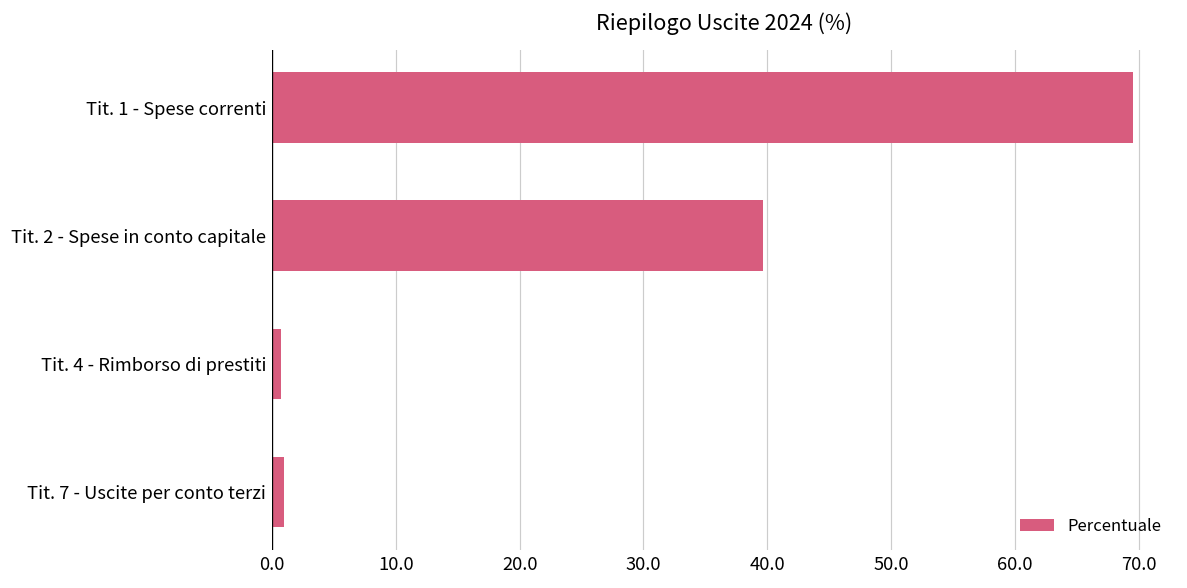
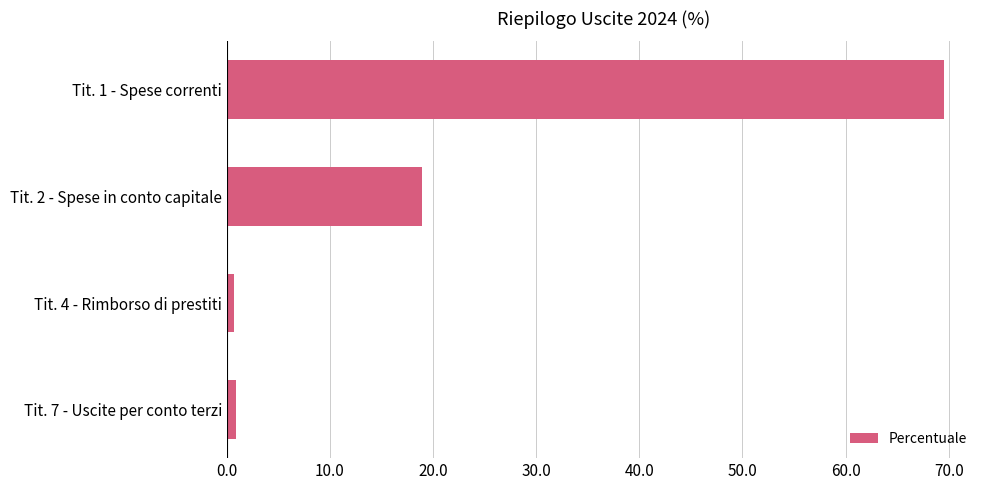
Tit. 2 - Spese in conto capitale: 39.7 -> 18.9
